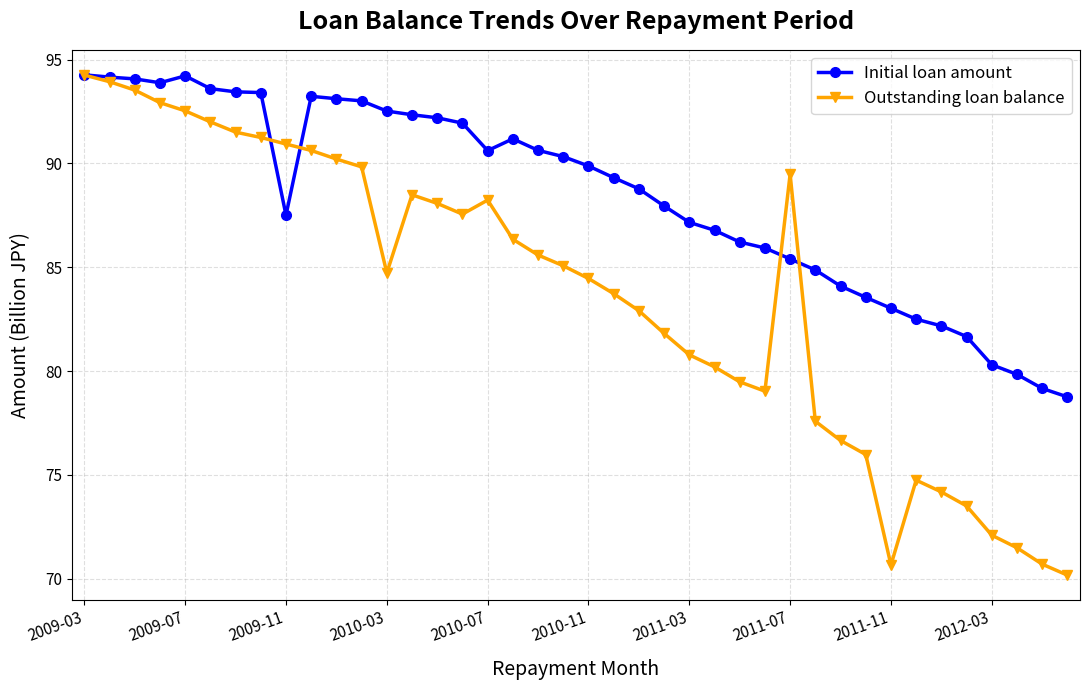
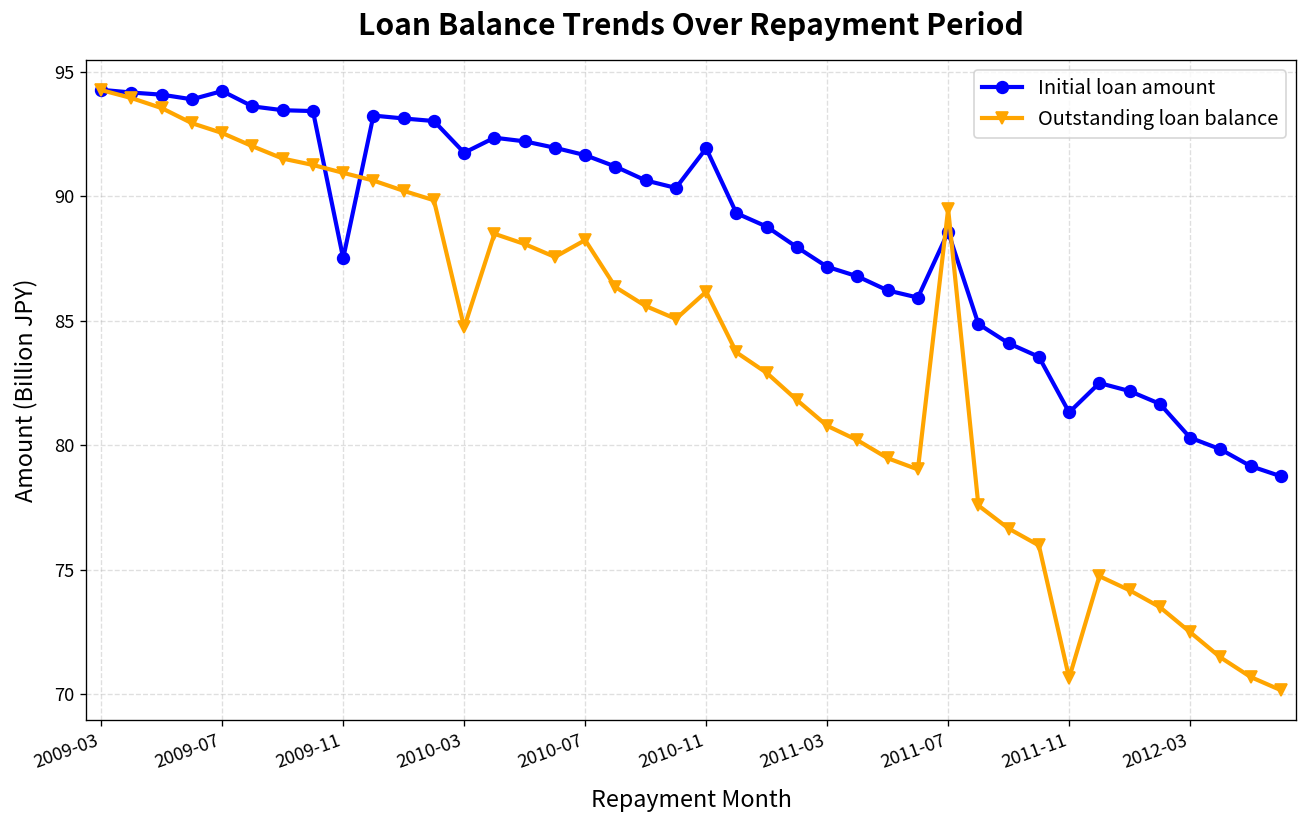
Initial loan amount, 2010-03: 92.5 -> 91.7
Initial loan amount, 2010-07: 90.6 -> 91.6
Initial loan amount, 2010-11: 89.9 -> 91.9
Outstanding loan balance, 2010-11: 84.5 -> 86.2
Initial loan amount, 2011-07: 85.4 -> 88.6
Initial loan amount, 2011-11: 83.0 -> 81.3
Outstanding loan balance, 2012-03: 72.1 -> 72.5
